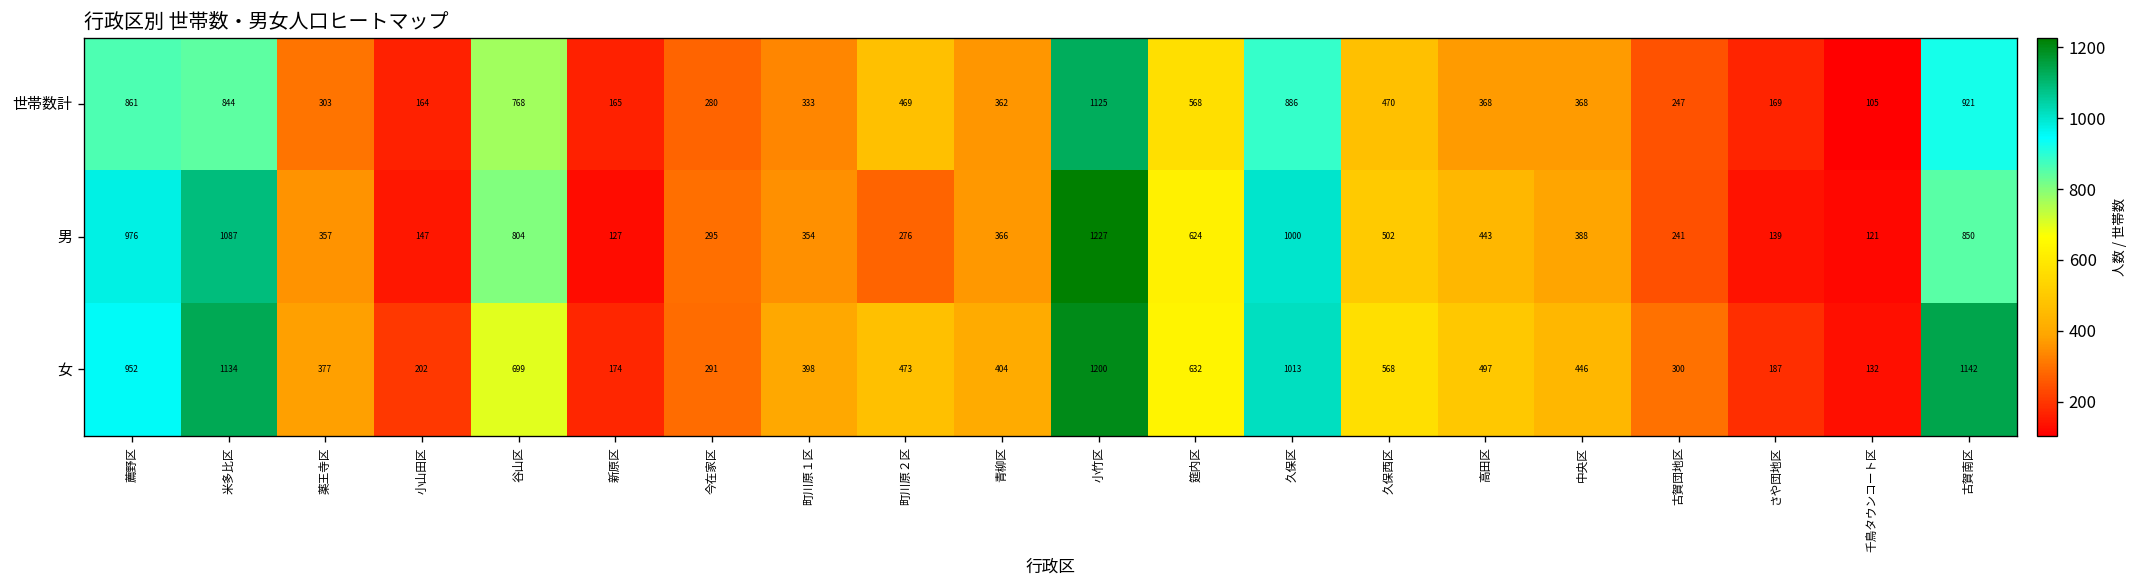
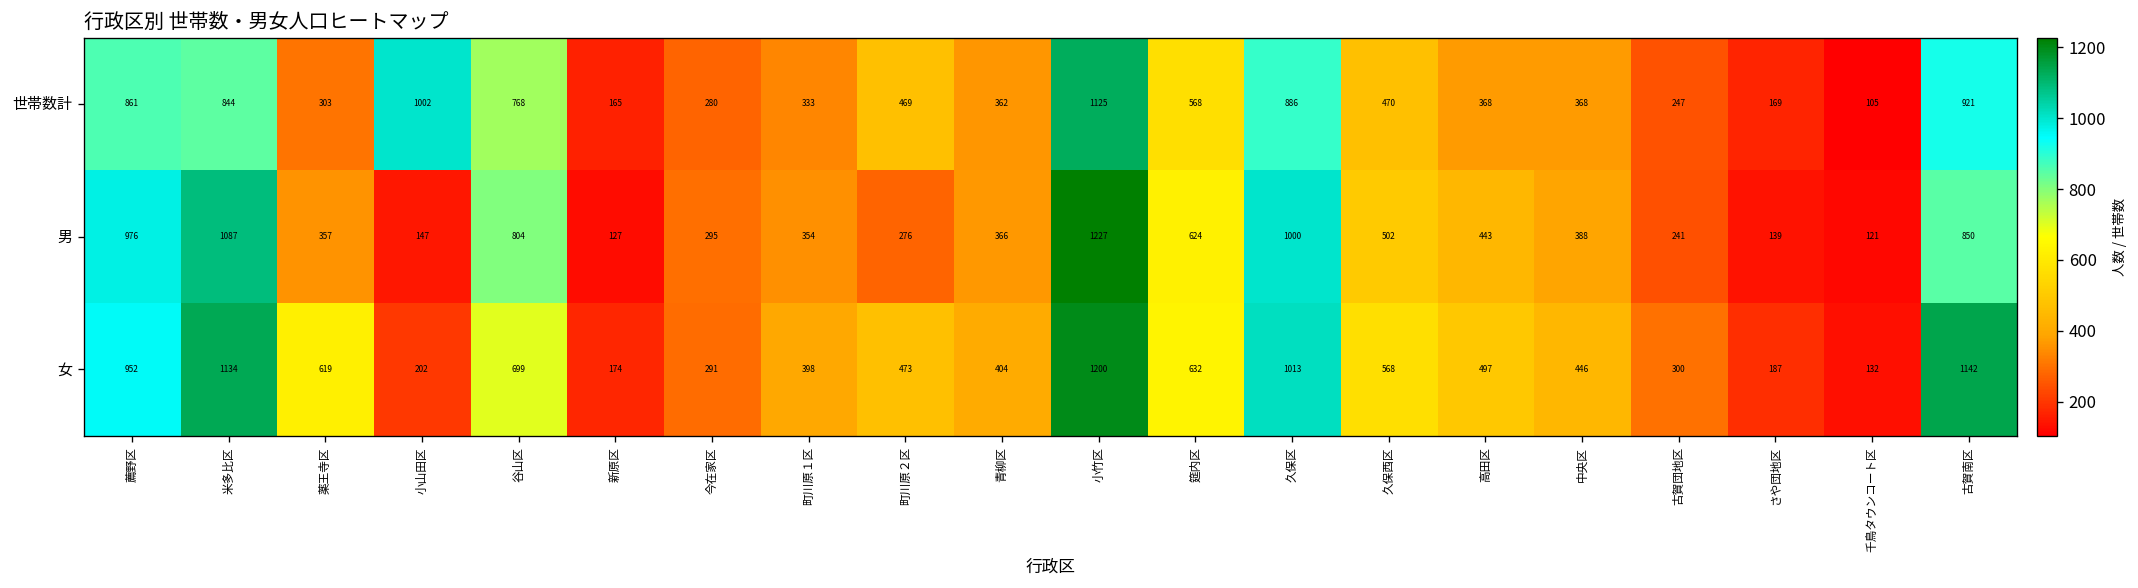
世帯数計, 小山田区: 164 -> 1002
女, 薬王寺区: 377 -> 619
